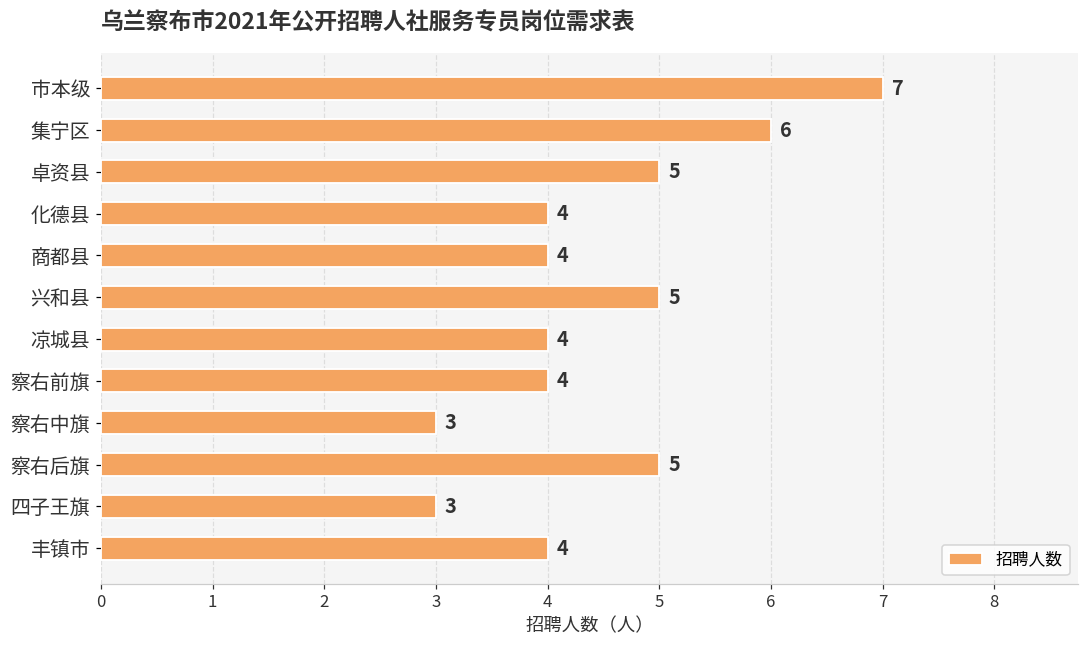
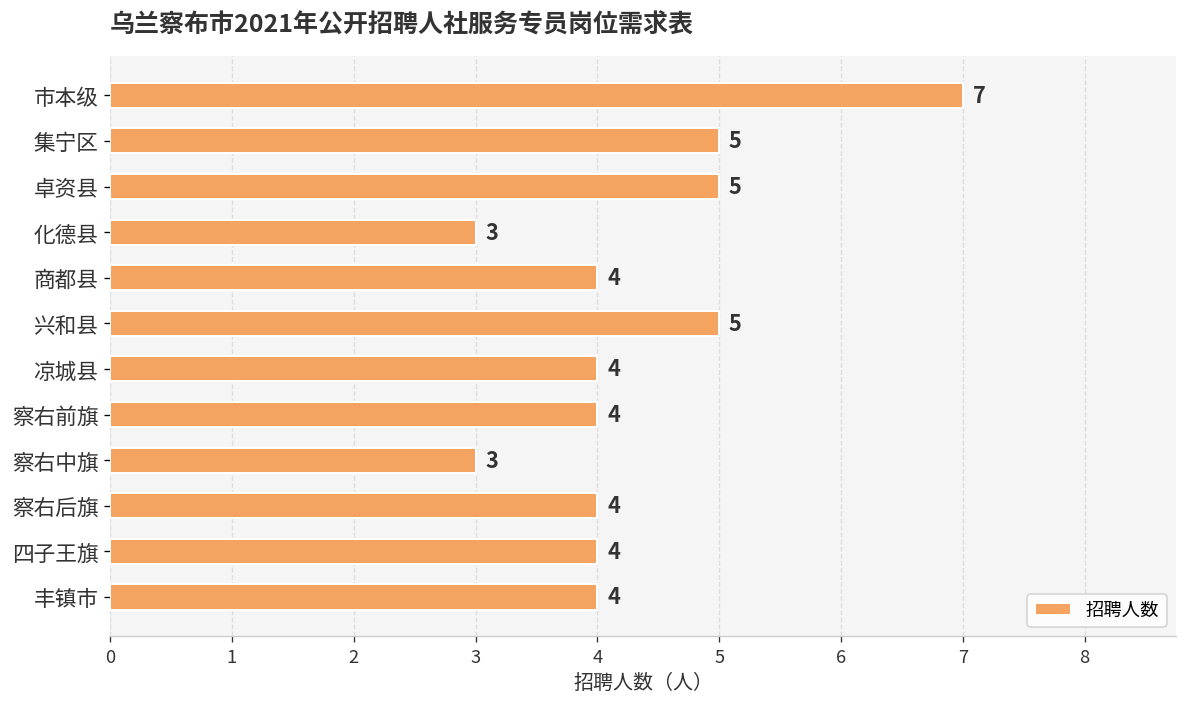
集宁区: 6 -> 5
化德县: 4 -> 3
察右后旗: 5 -> 4
四子王旗: 3 -> 4
